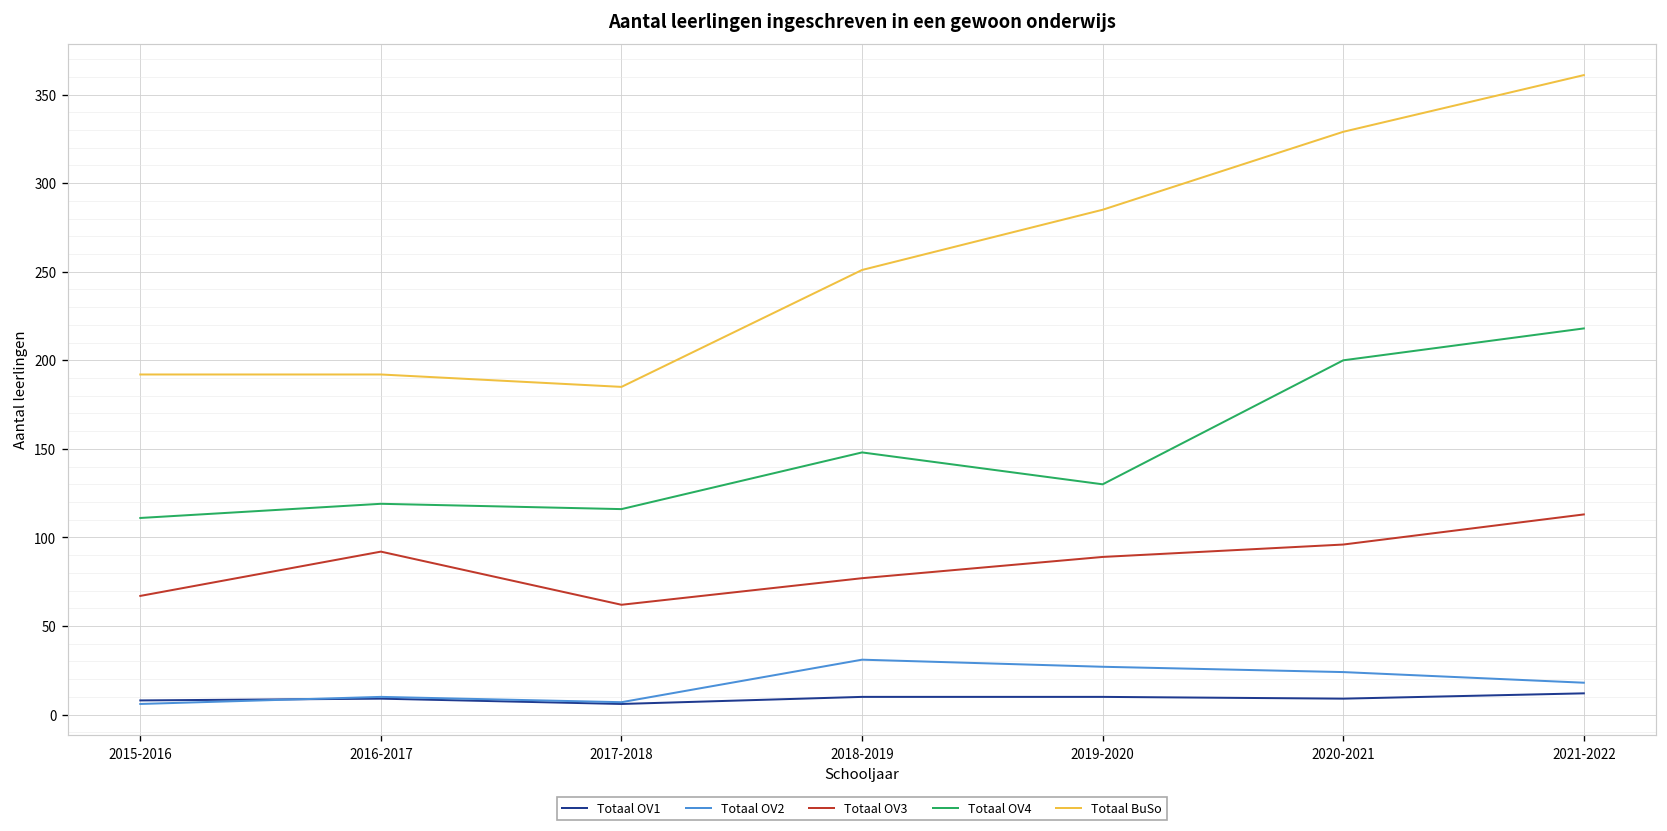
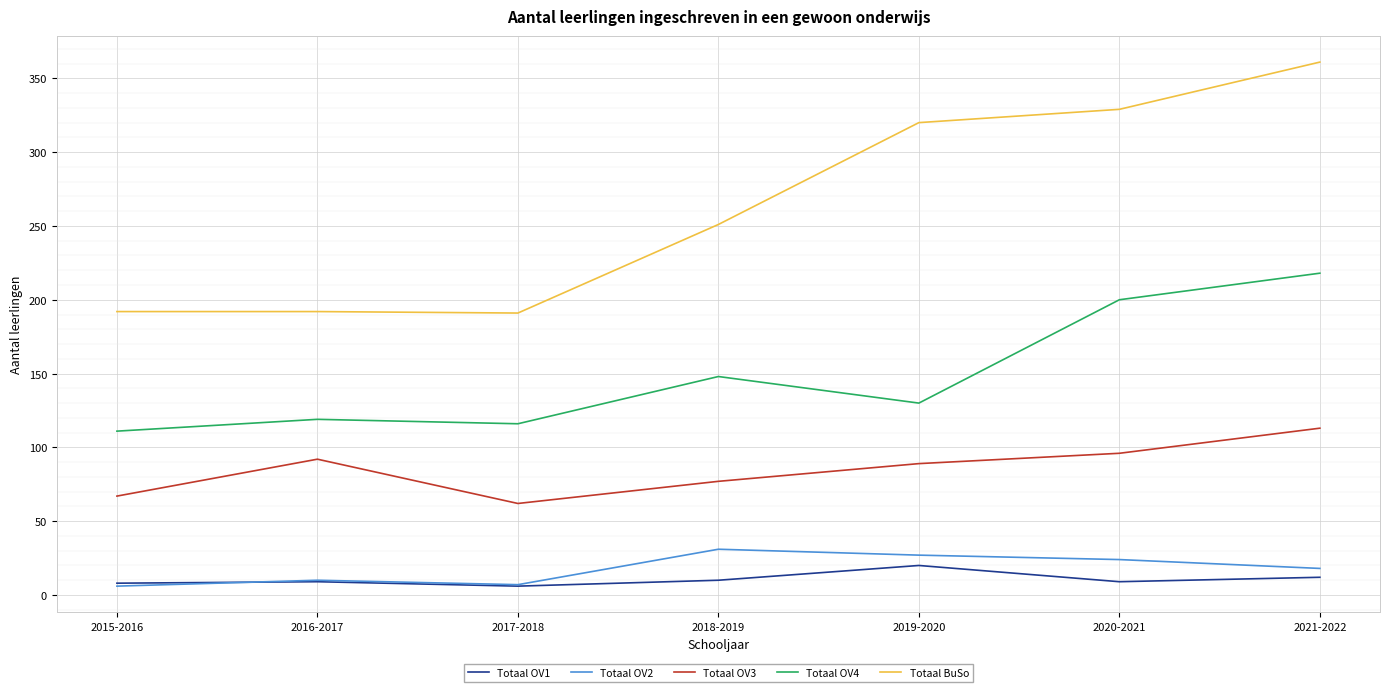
Totaal BuSo, 2017-2018: 185 -> 191
Totaal OV1, 2019-2020: 10 -> 20
Totaal BuSo, 2019-2020: 285 -> 320
